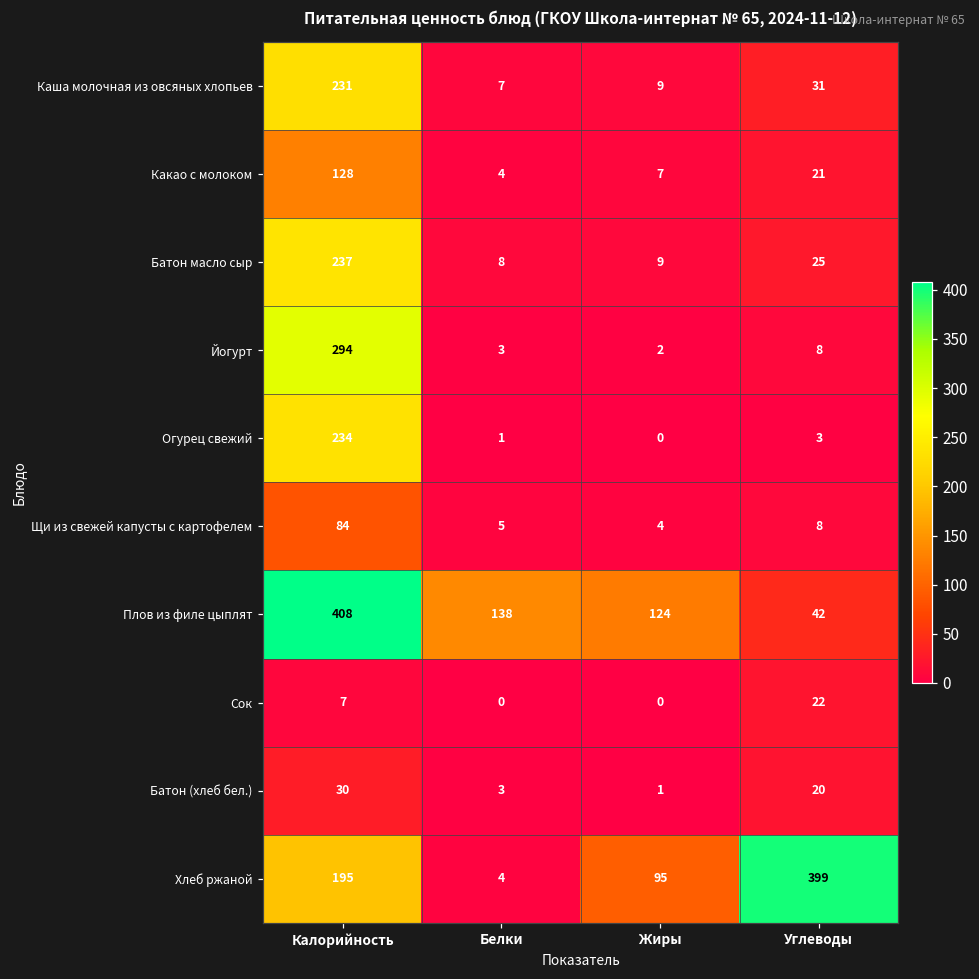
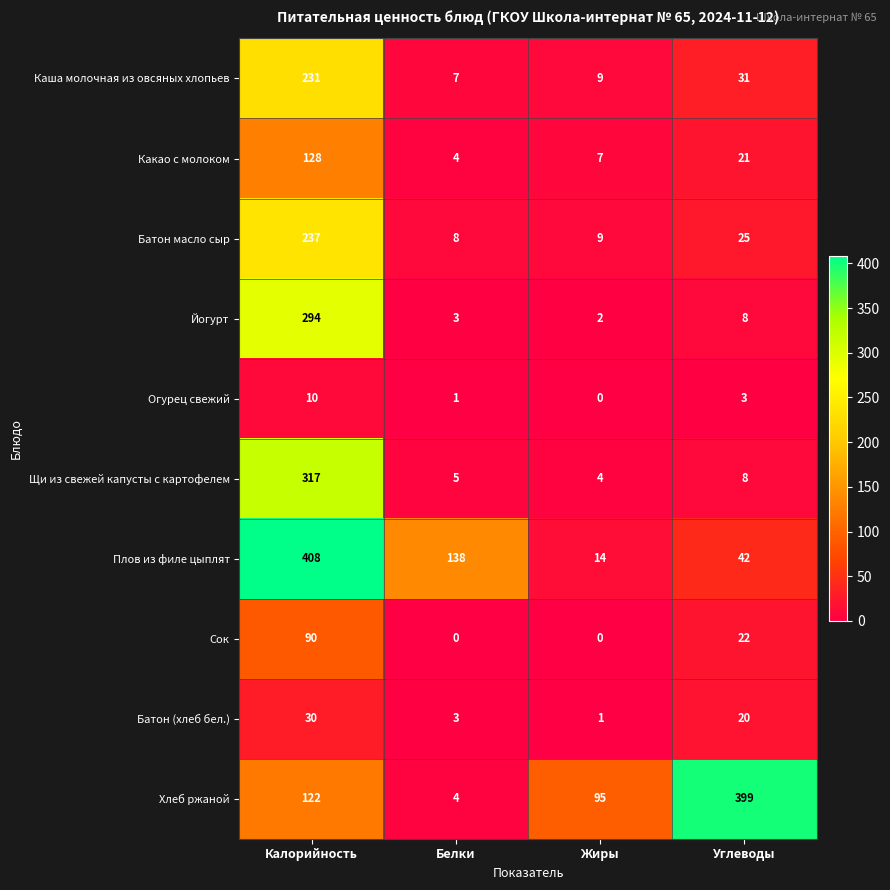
Огурец свежий, Калорийность: 234 -> 10
Щи из свежей капусты с картофелем, Калорийность: 84 -> 317
Плов из филе цыплят, Жиры: 124 -> 14
Сок, Калорийность: 7 -> 90
Хлеб ржаной, Калорийность: 195 -> 122
